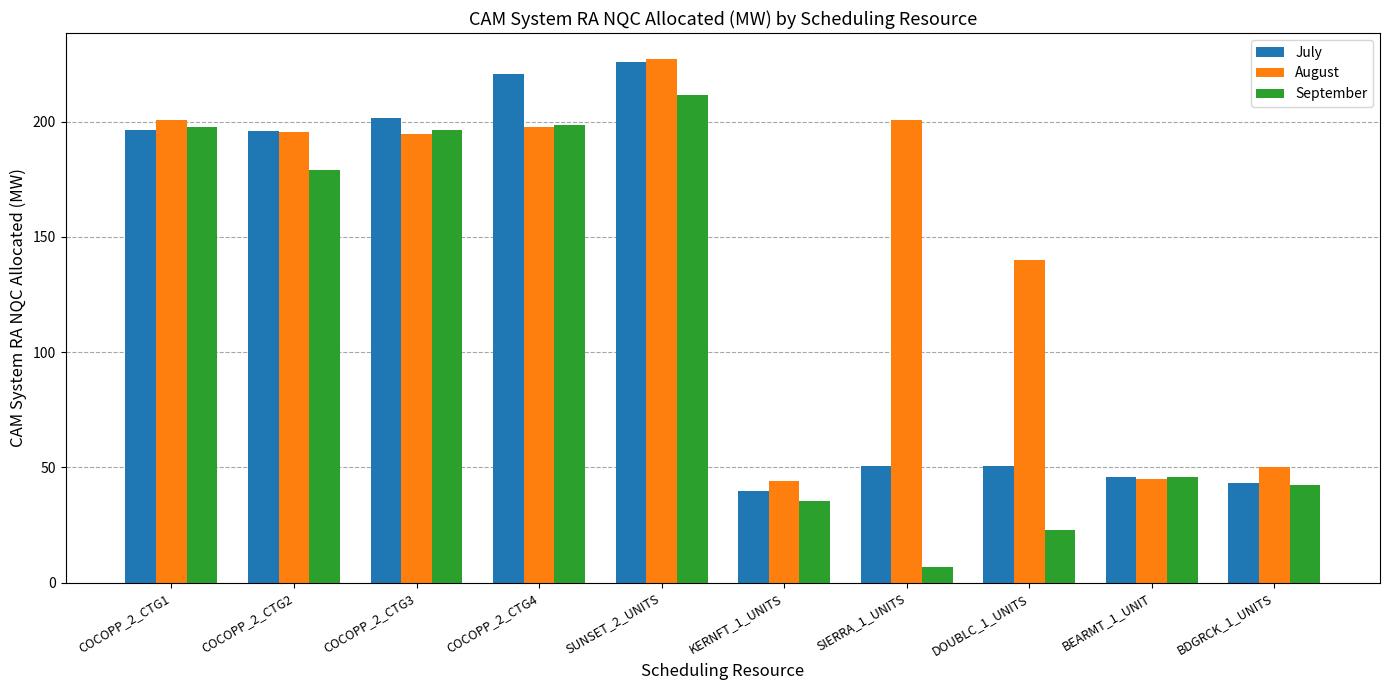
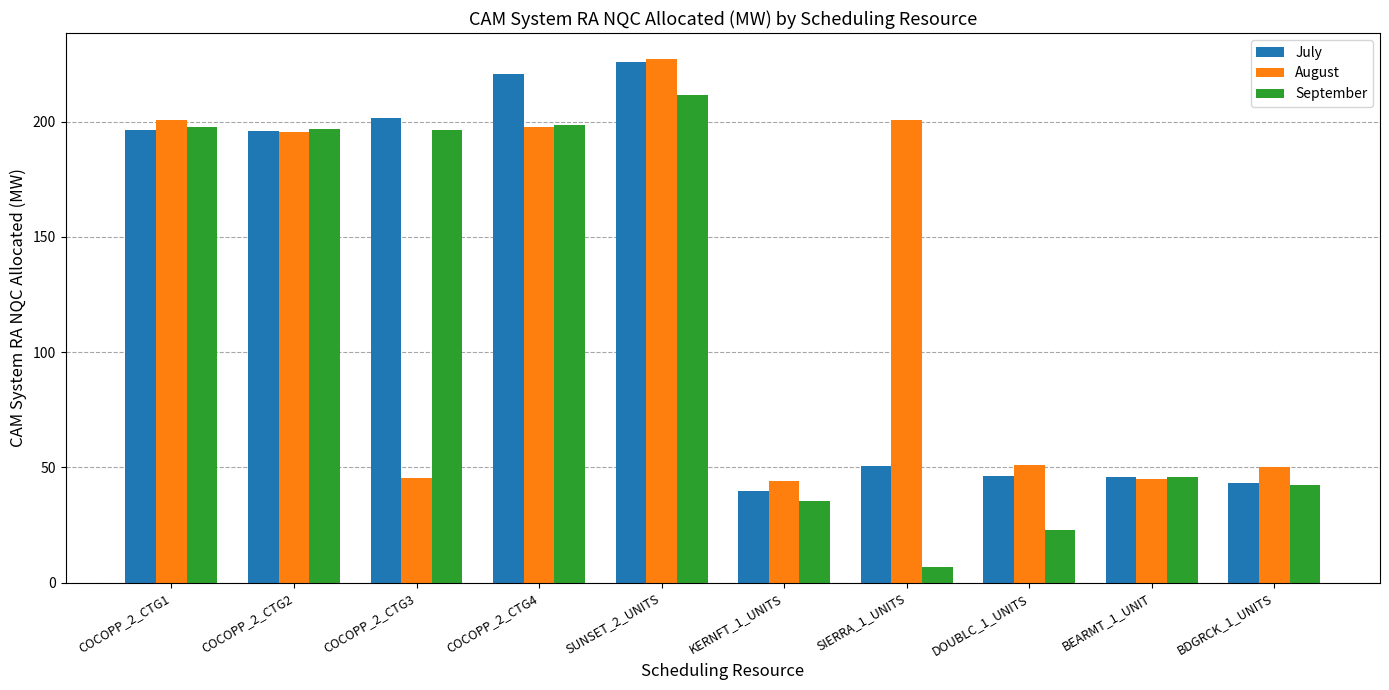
September, COCOPP_2_CTG2: 179 -> 197
August, COCOPP_2_CTG3: 195 -> 45
July, DOUBLC_1_UNITS: 50 -> 46
August, DOUBLC_1_UNITS: 140 -> 51
